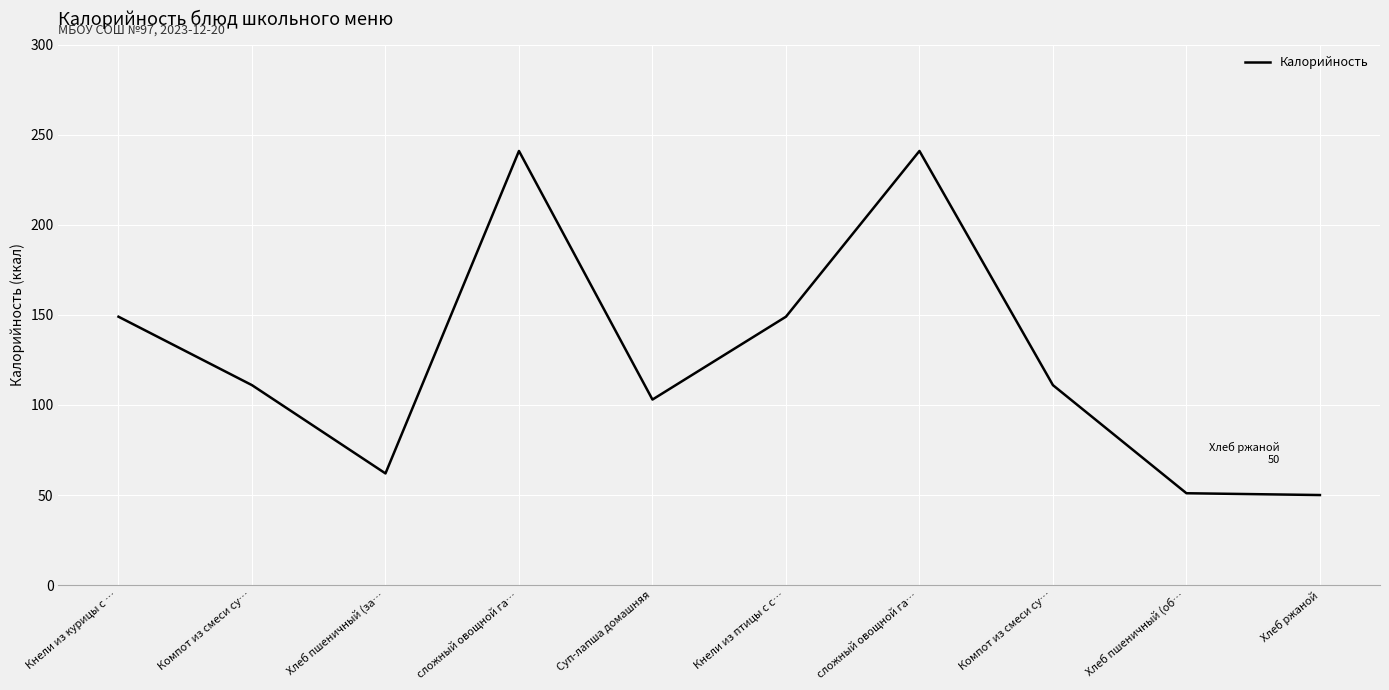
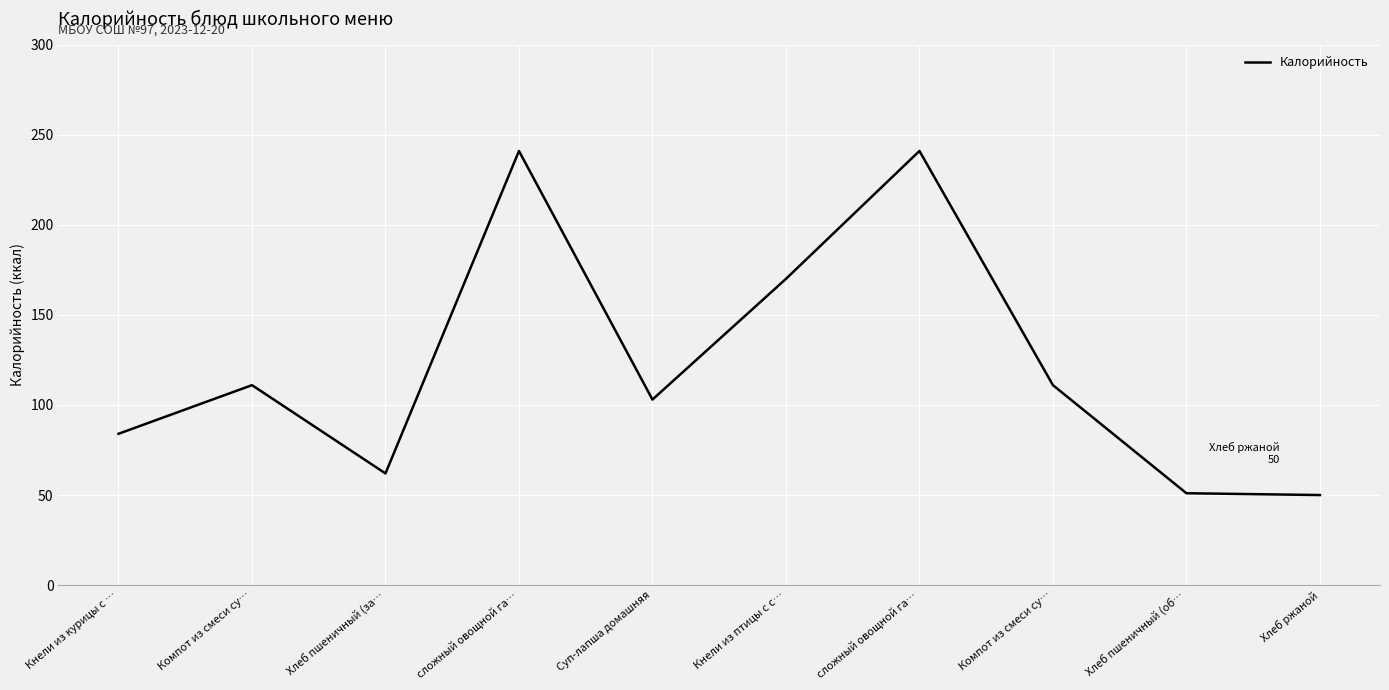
Кнели из курицы с …: 149 -> 84
Кнели из птицы с с…: 149 -> 170
